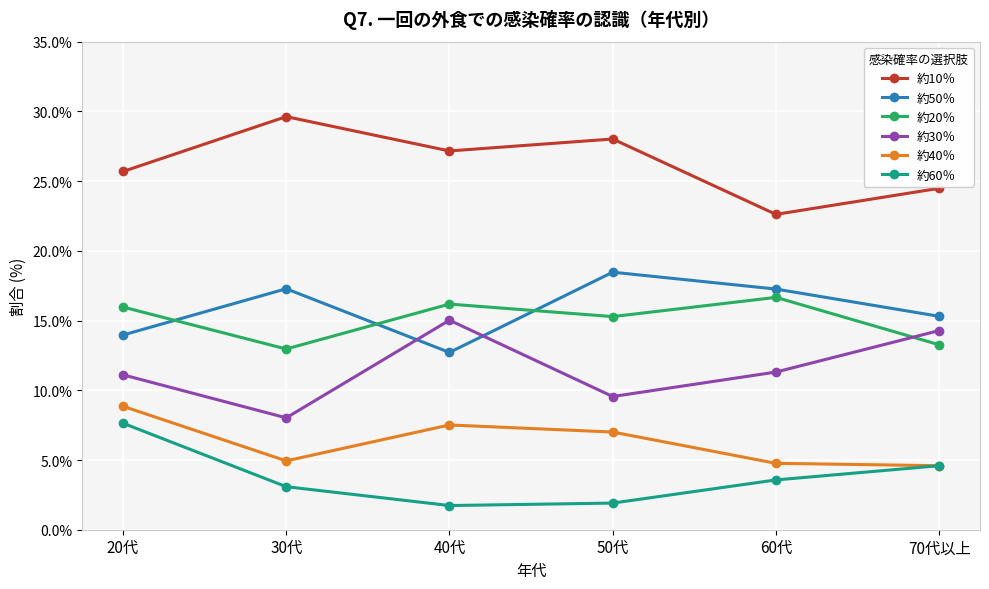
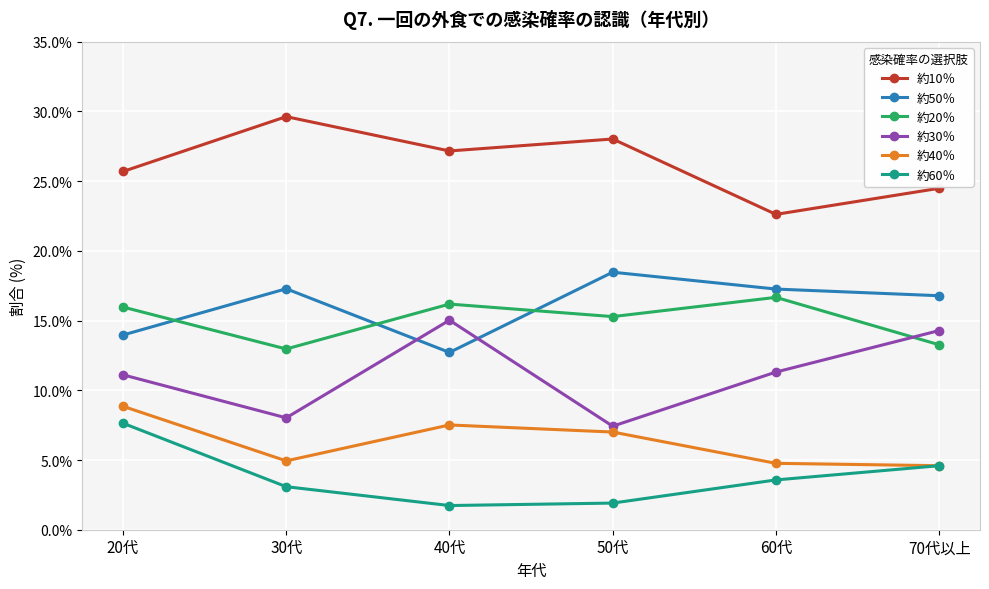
約30％, 50代: 9.6% -> 7.4%
約50％, 70代以上: 15.3% -> 16.8%
